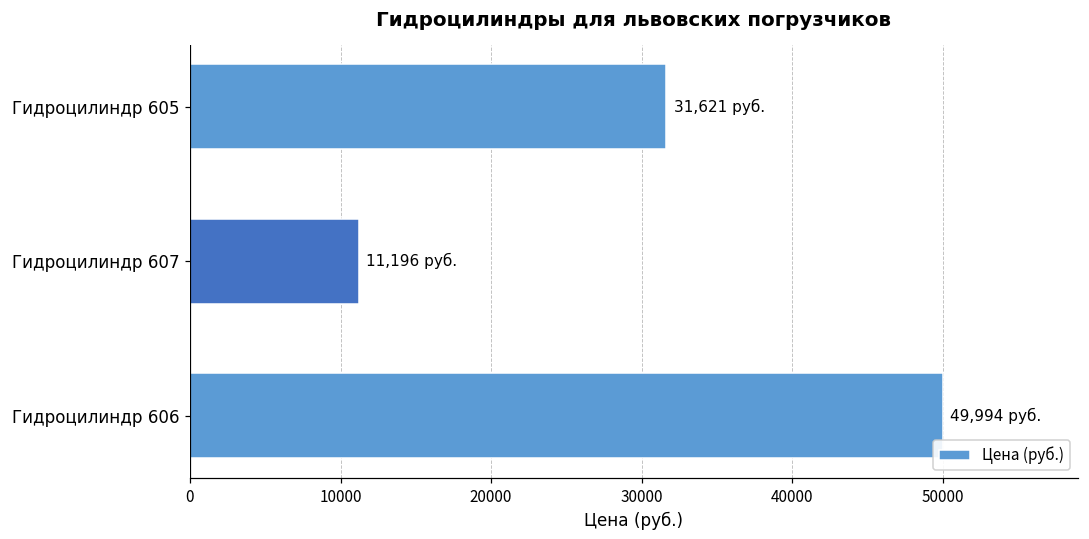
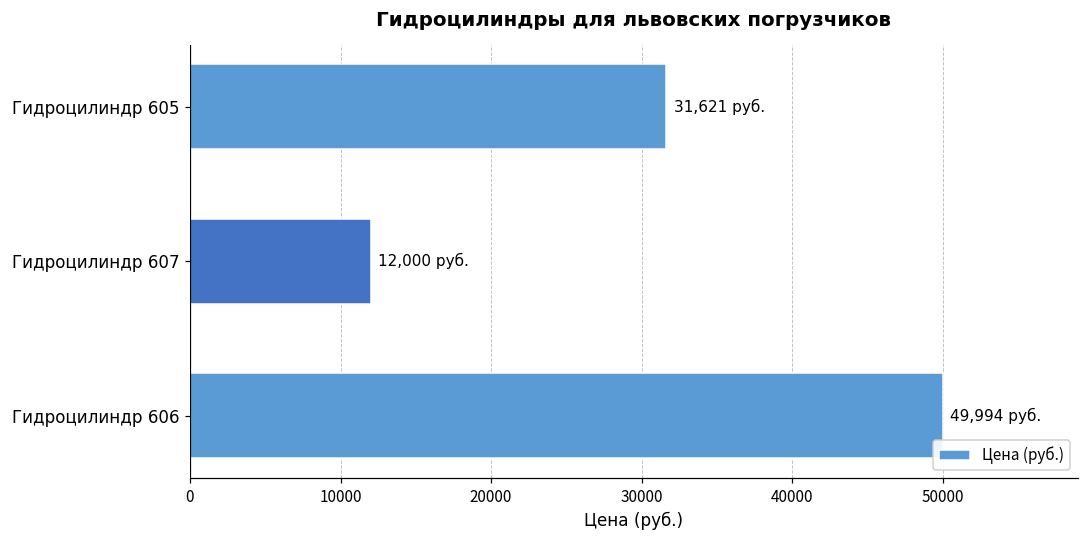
Гидроцилиндр 607: 11,196 -> 12,000
